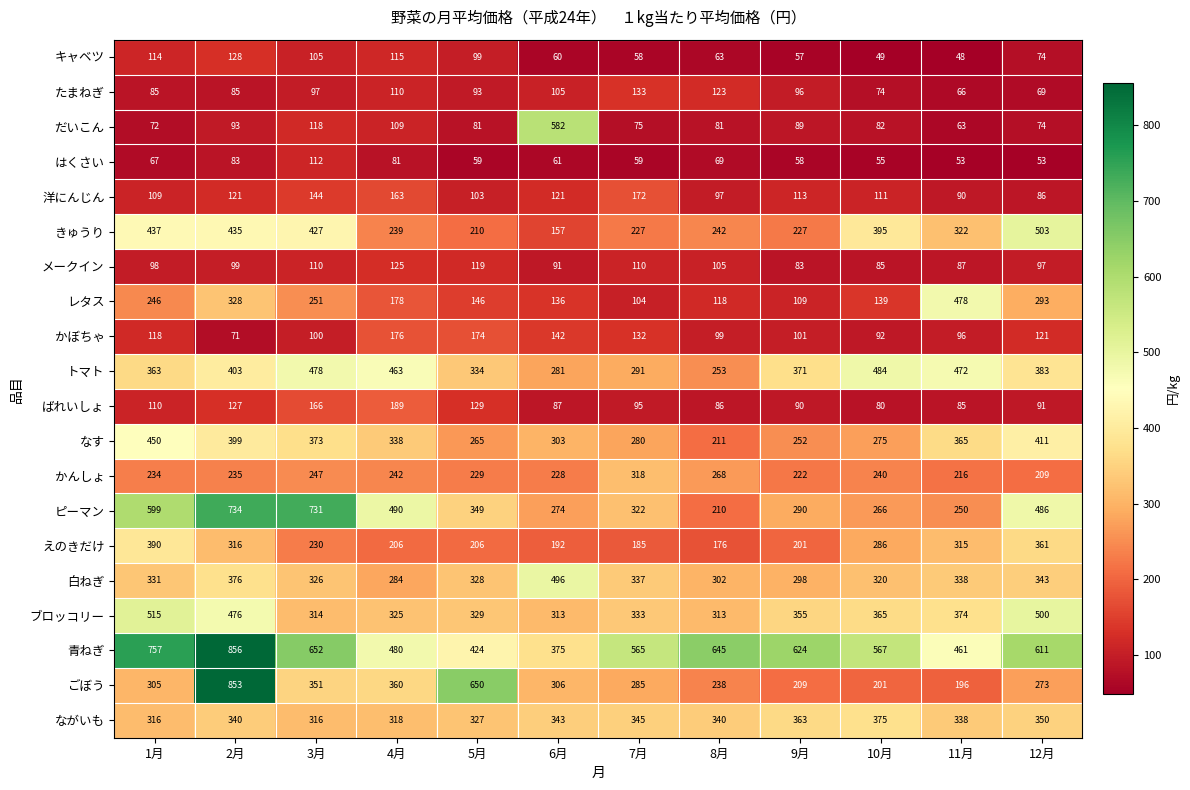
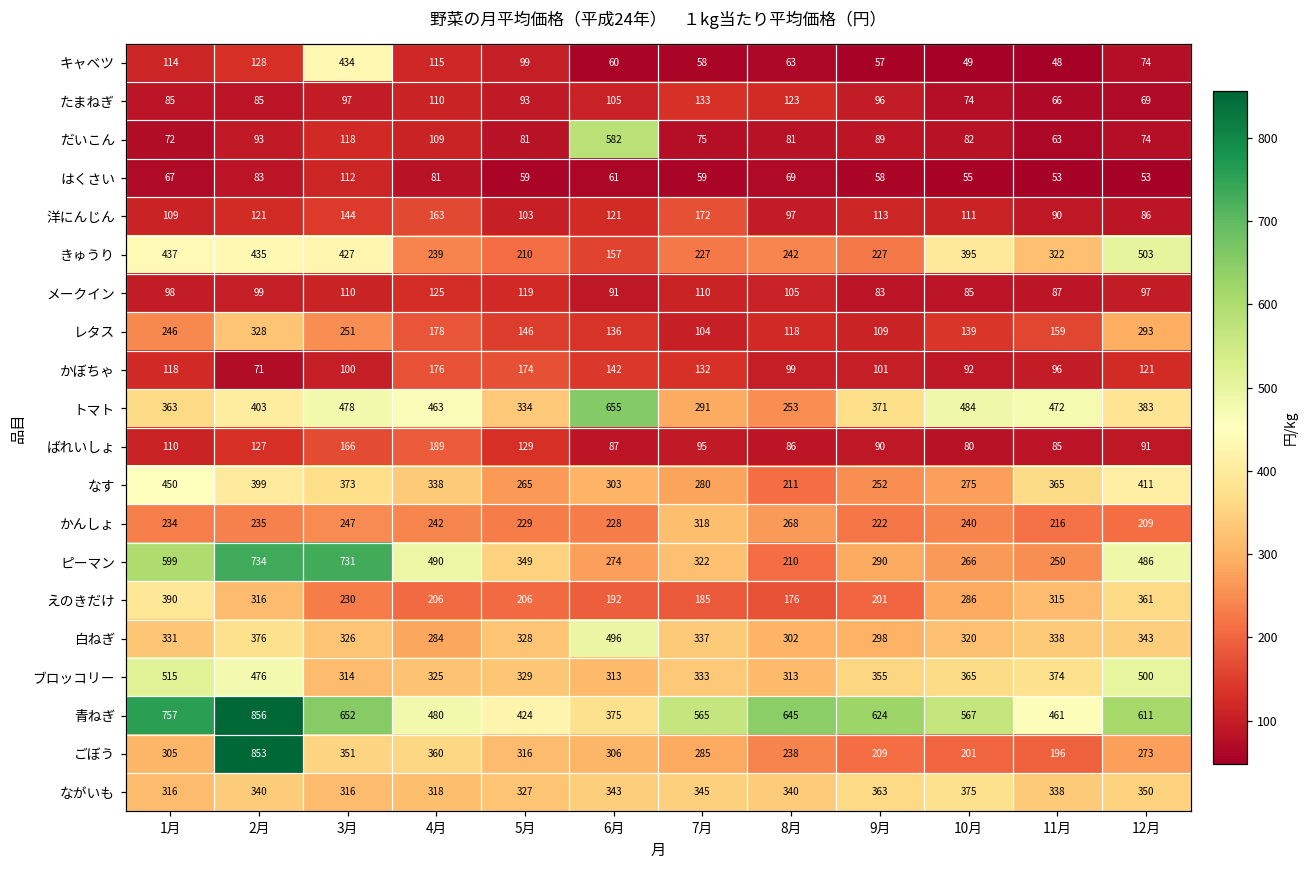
キャベツ, 3月: 105 -> 434
レタス, 11月: 478 -> 159
トマト, 6月: 281 -> 655
ごぼう, 5月: 650 -> 316
